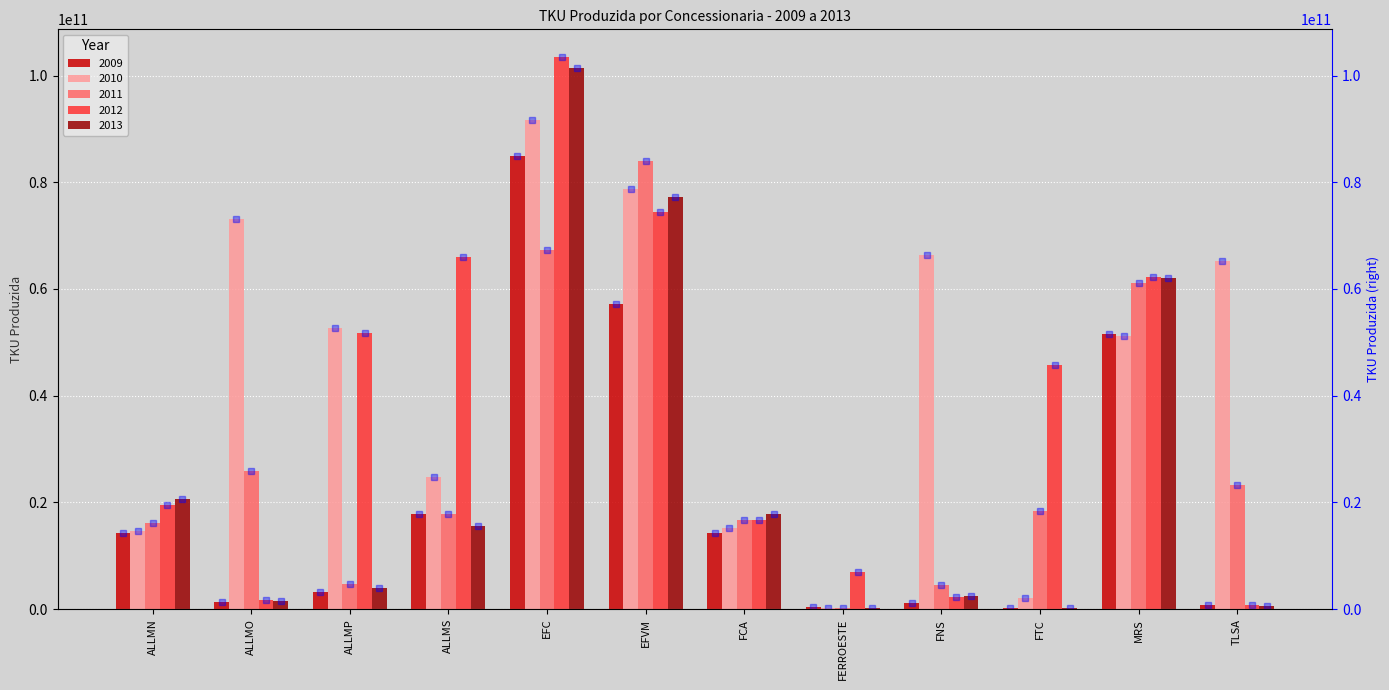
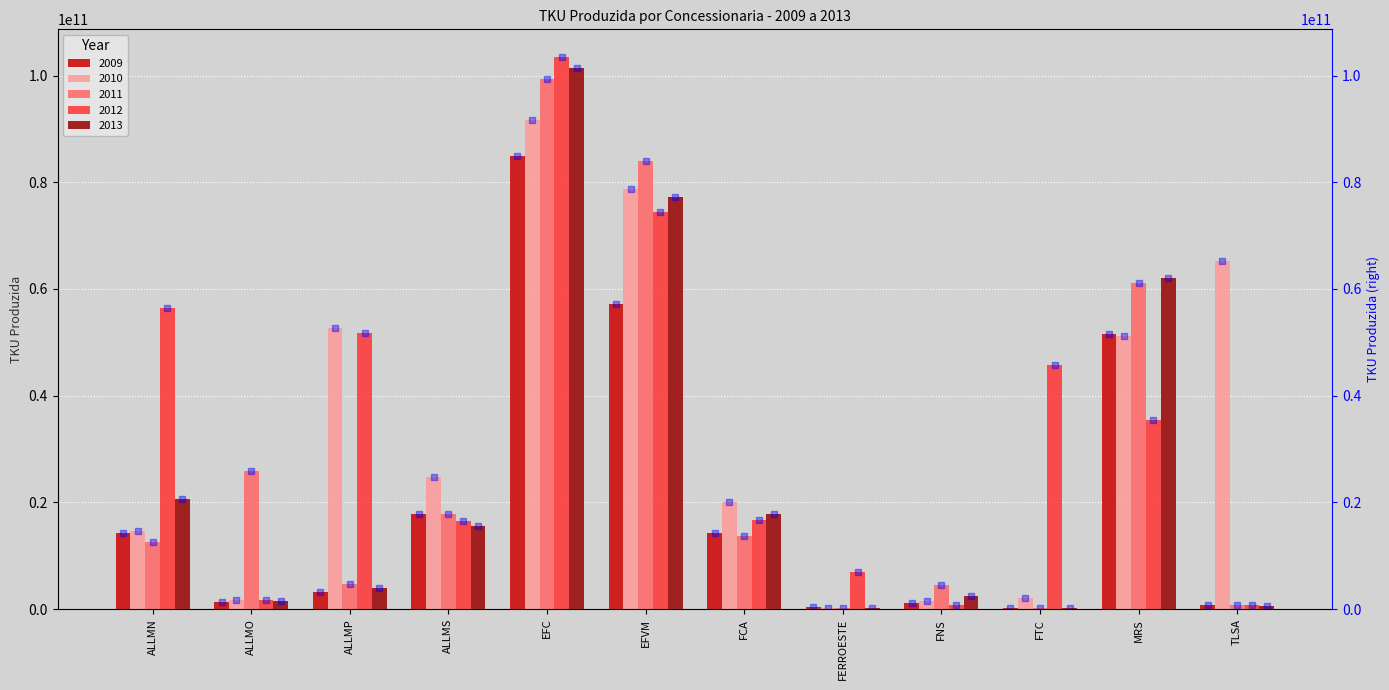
2011, ALLMN: 16000000000 -> 13000000000
2012, ALLMN: 19000000000 -> 56000000000
2010, ALLMO: 73000000000 -> 2000000000
2012, ALLMS: 66000000000 -> 16000000000
2011, EFC: 67000000000 -> 99000000000
2010, FCA: 15000000000 -> 20000000000
2011, FCA: 17000000000 -> 14000000000
2010, FNS: 66000000000 -> 2000000000
2012, FNS: 2000000000 -> 1000000000
2011, FTC: 18000000000 -> 0
2012, MRS: 62000000000 -> 36000000000
2011, TLSA: 23000000000 -> 1000000000
